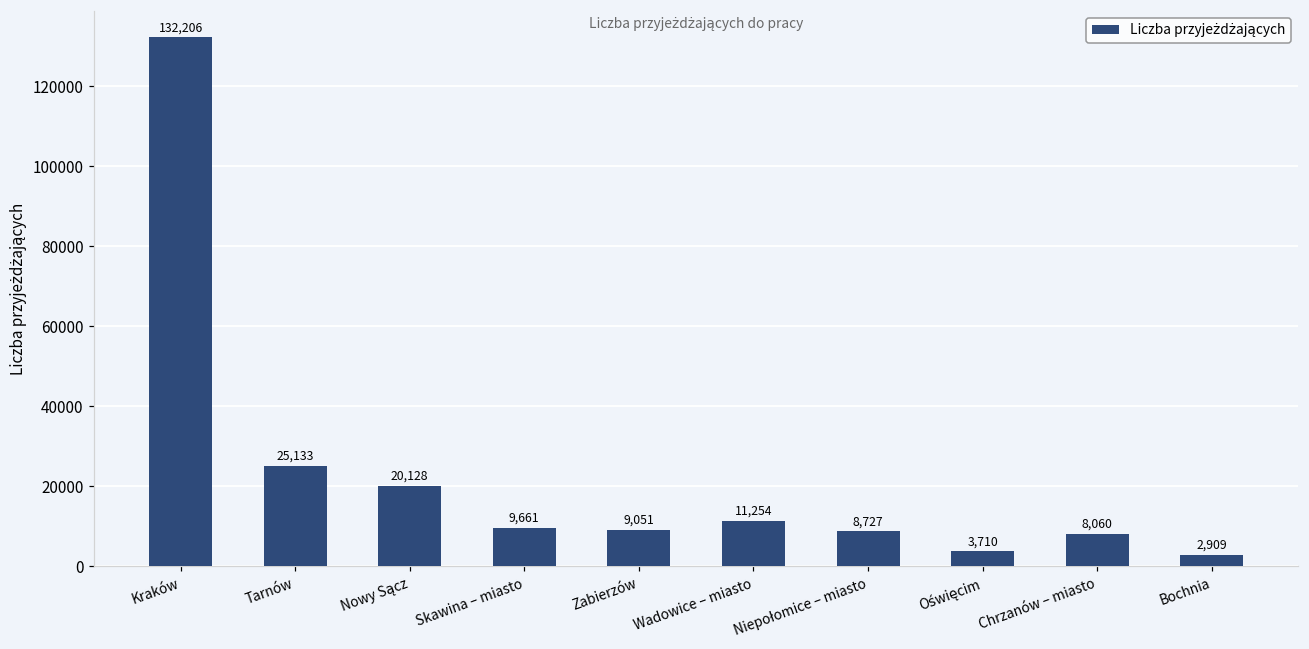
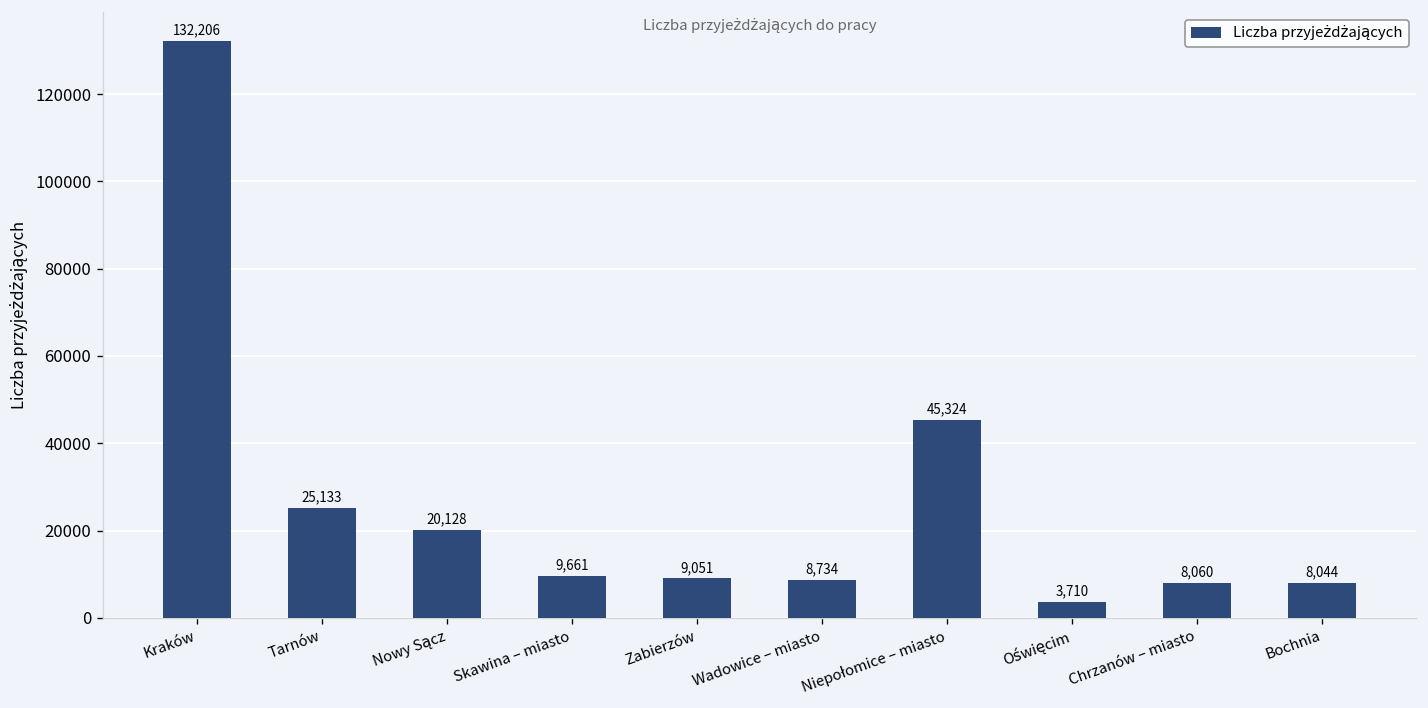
Wadowice – miasto: 11,254 -> 8,734
Niepołomice – miasto: 8,727 -> 45,324
Bochnia: 2,909 -> 8,044
